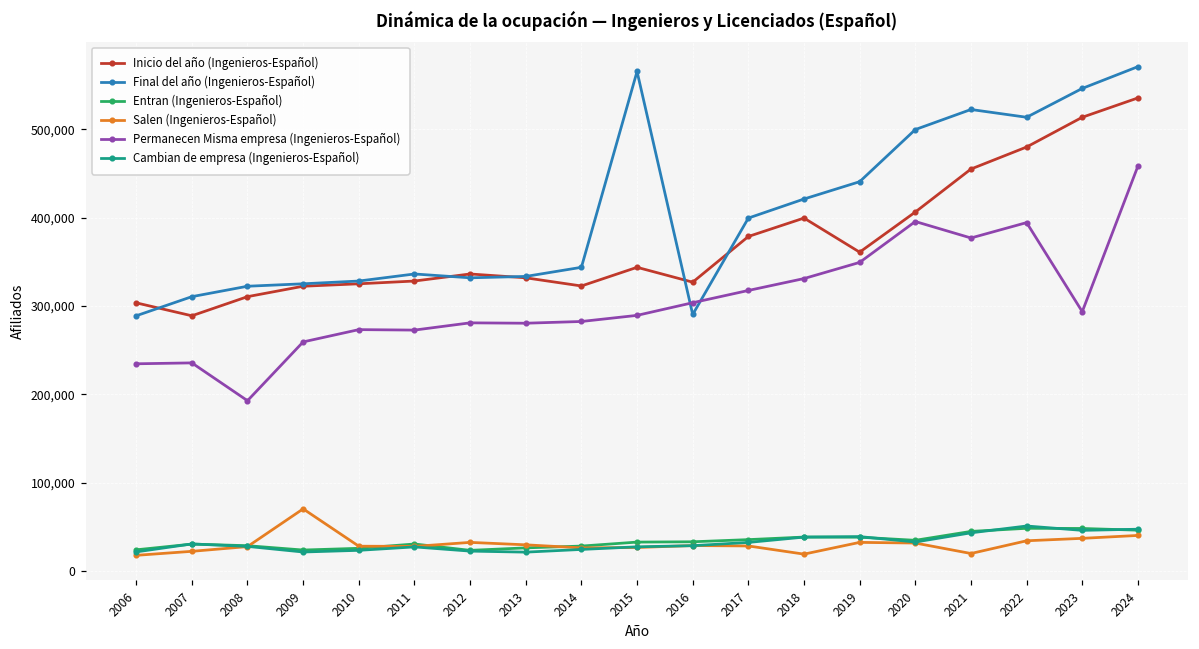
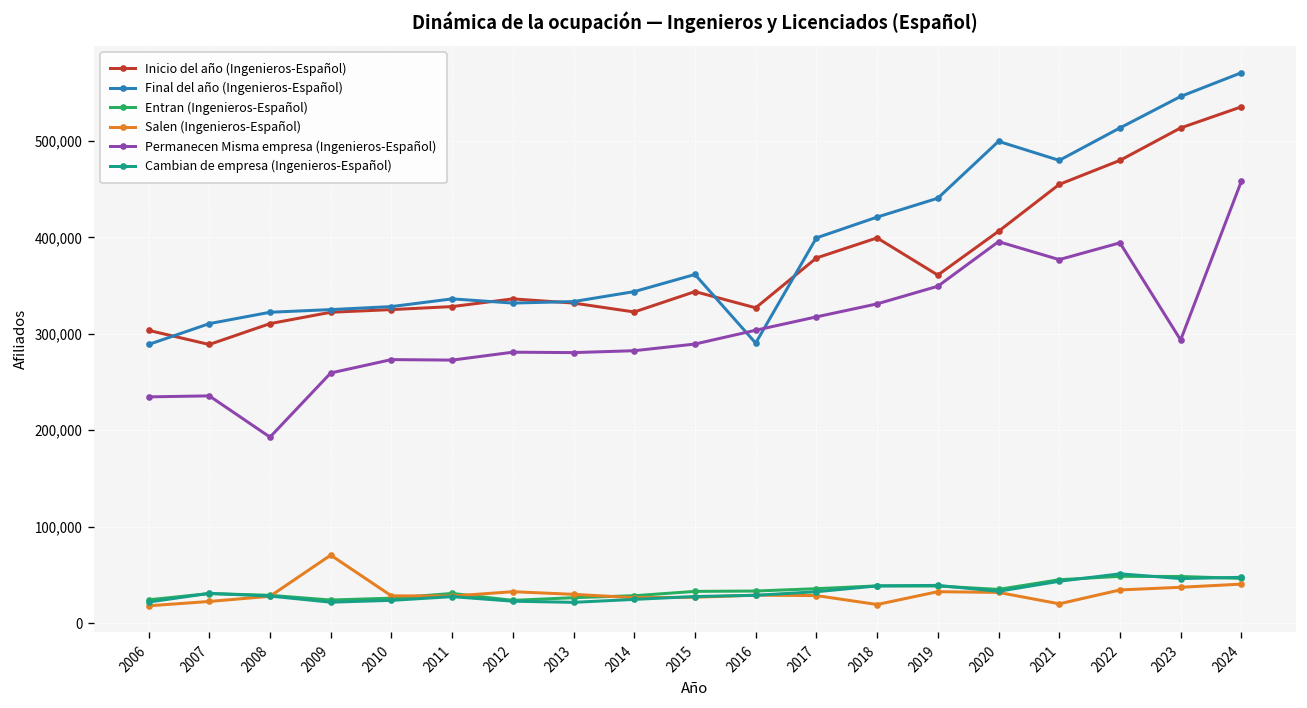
Final del año (Ingenieros-Español), 2015: 570,000 -> 360,000
Final del año (Ingenieros-Español), 2021: 520,000 -> 480,000
